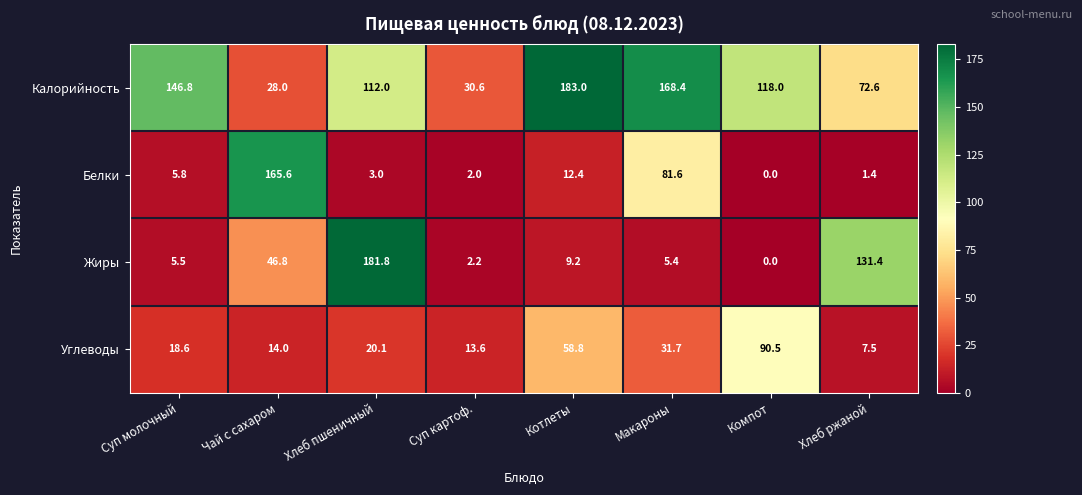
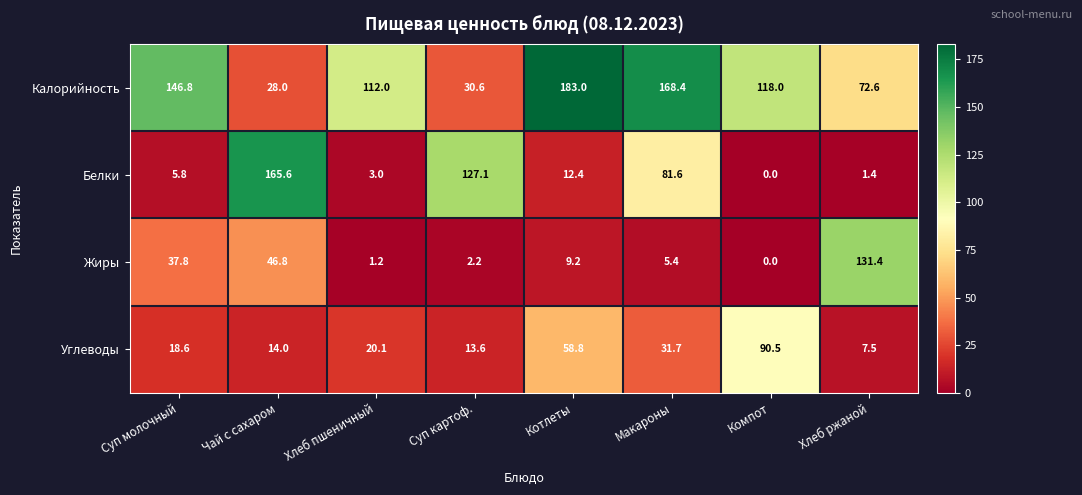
Белки, Суп картоф.: 2.0 -> 127.1
Жиры, Суп молочный: 5.5 -> 37.8
Жиры, Хлеб пшеничный: 181.8 -> 1.2
